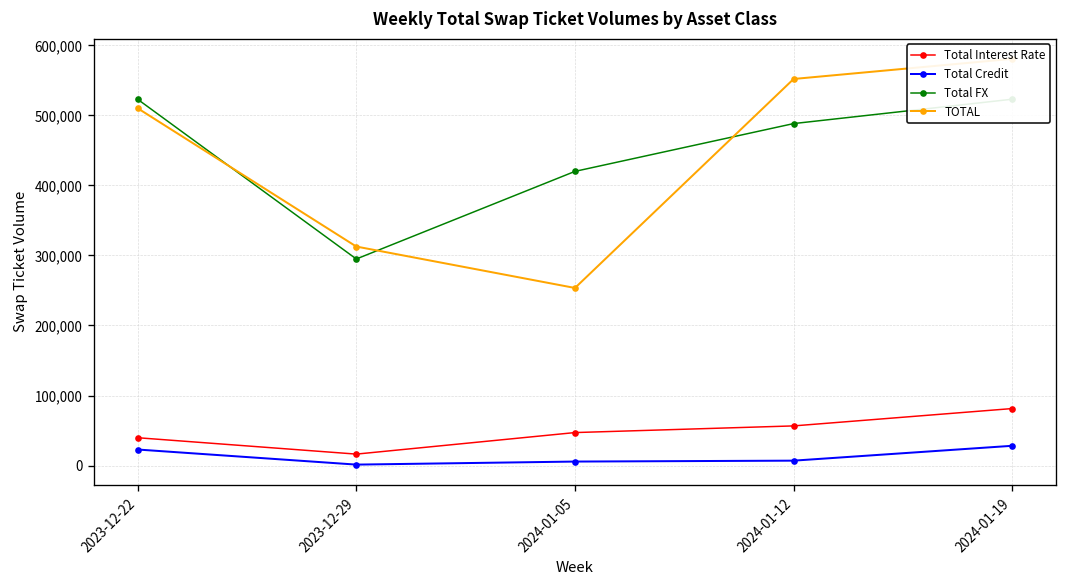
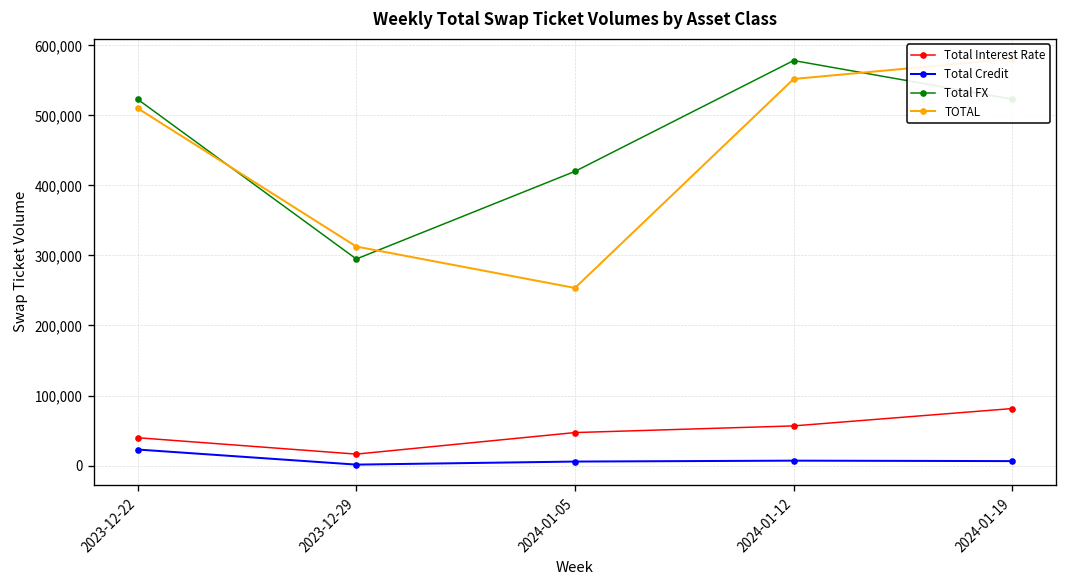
Total FX, 2024-01-12: 490,000 -> 580,000
Total Credit, 2024-01-19: 30,000 -> 10,000
